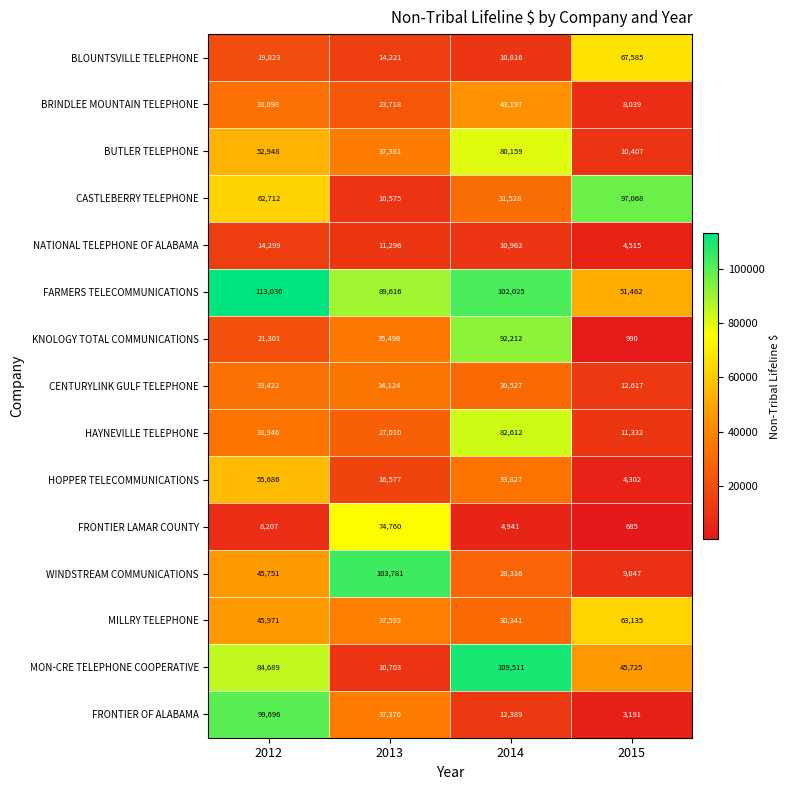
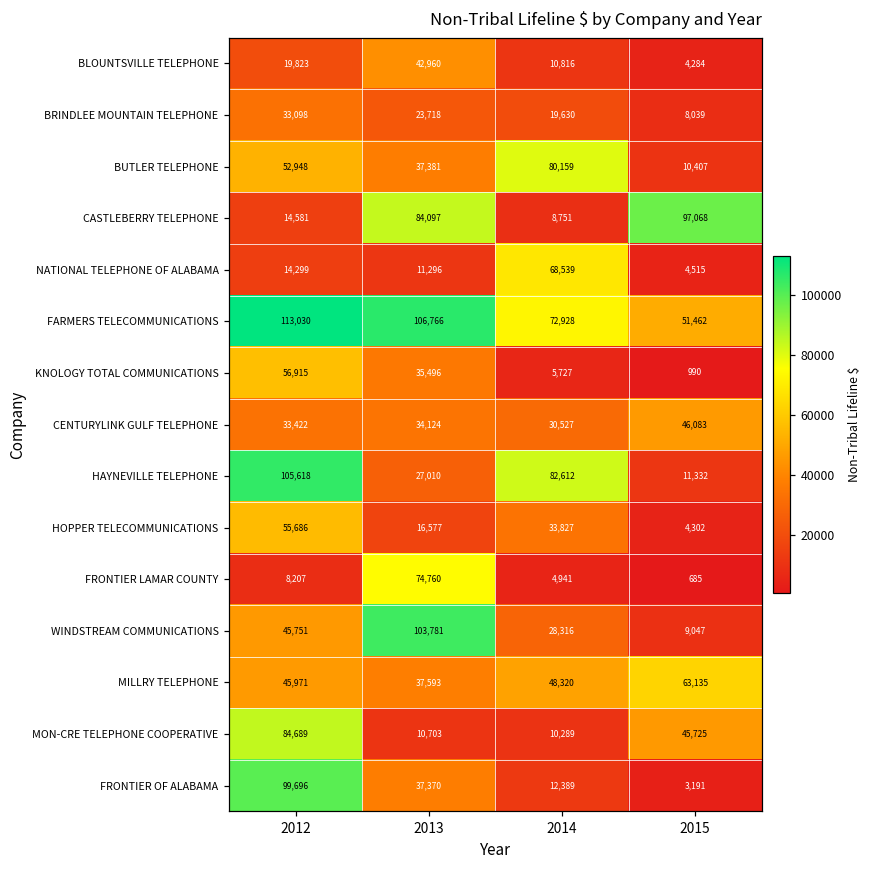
BLOUNTSVILLE TELEPHONE, 2013: 14,221 -> 42,960
BLOUNTSVILLE TELEPHONE, 2015: 67,585 -> 4,284
BRINDLEE MOUNTAIN TELEPHONE, 2014: 43,197 -> 19,630
CASTLEBERRY TELEPHONE, 2012: 62,712 -> 14,581
CASTLEBERRY TELEPHONE, 2013: 10,575 -> 84,097
CASTLEBERRY TELEPHONE, 2014: 31,528 -> 8,751
NATIONAL TELEPHONE OF ALABAMA, 2014: 10,962 -> 68,539
FARMERS TELECOMMUNICATIONS, 2013: 89,616 -> 106,766
FARMERS TELECOMMUNICATIONS, 2014: 102,025 -> 72,928
KNOLOGY TOTAL COMMUNICATIONS, 2012: 21,301 -> 56,915
KNOLOGY TOTAL COMMUNICATIONS, 2014: 92,212 -> 5,727
CENTURYLINK GULF TELEPHONE, 2015: 12,617 -> 46,083
HAYNEVILLE TELEPHONE, 2012: 33,946 -> 105,618
MILLRY TELEPHONE, 2014: 30,341 -> 48,320
MON-CRE TELEPHONE COOPERATIVE, 2014: 109,511 -> 10,289
